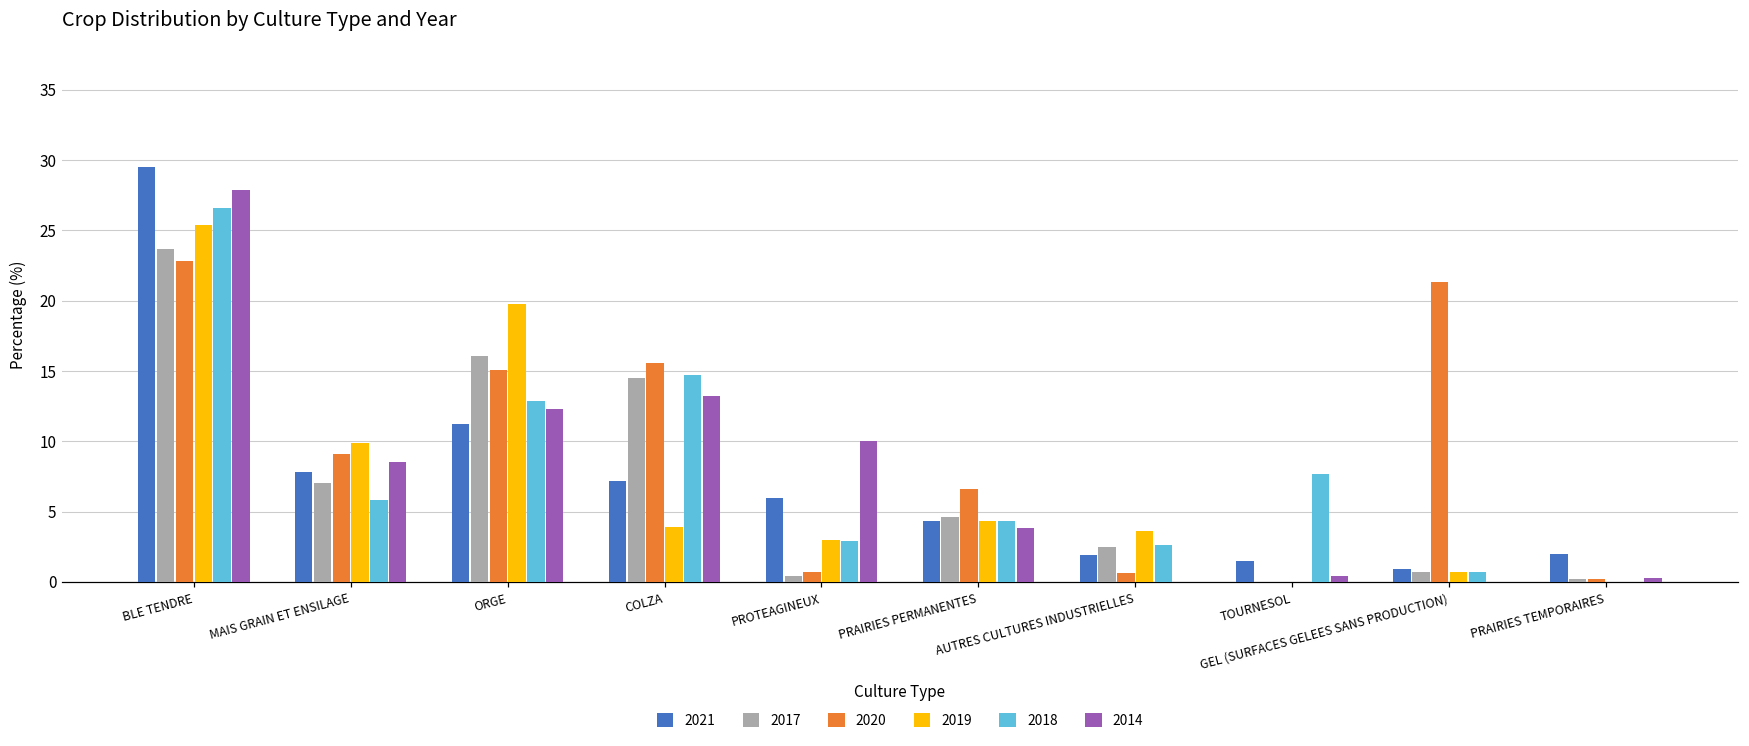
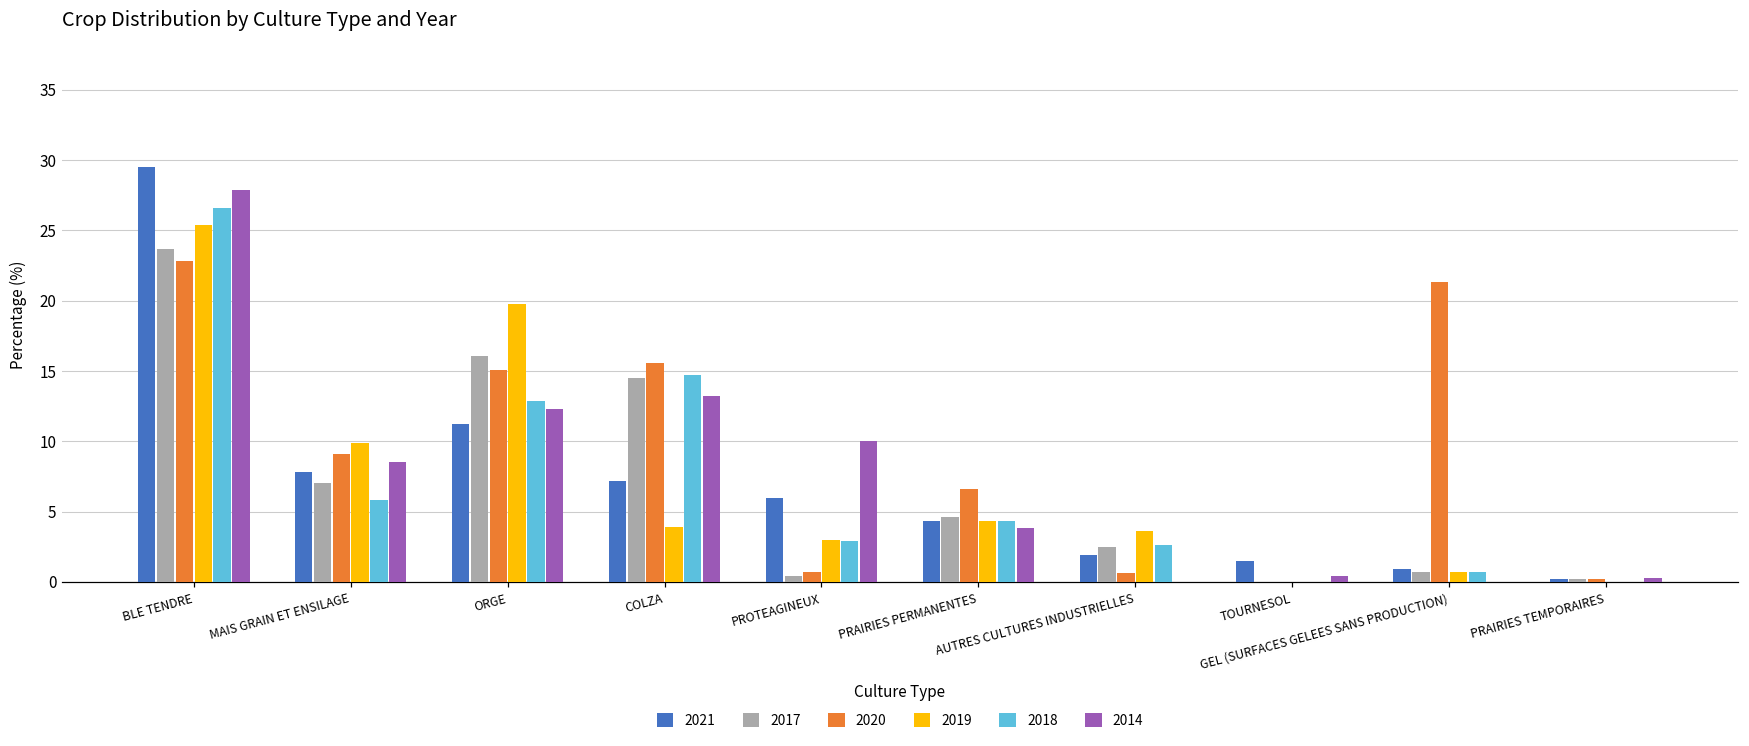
2018, TOURNESOL: 7.7 -> 0.0
2021, PRAIRIES TEMPORAIRES: 2.0 -> 0.2
